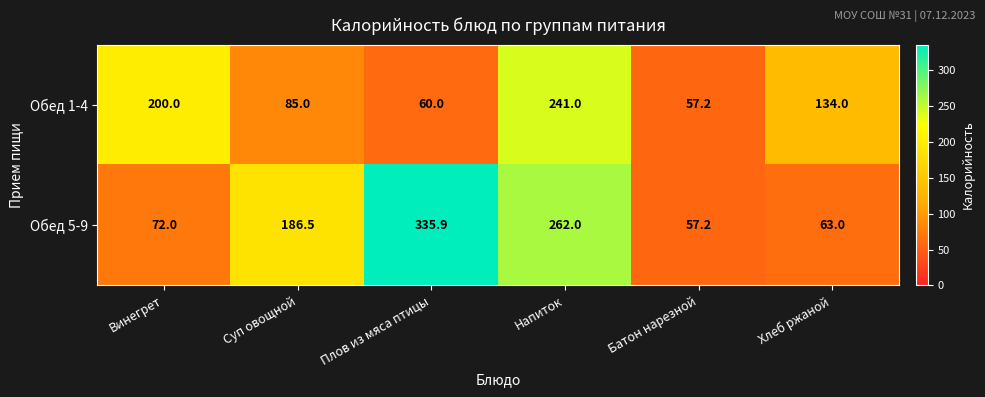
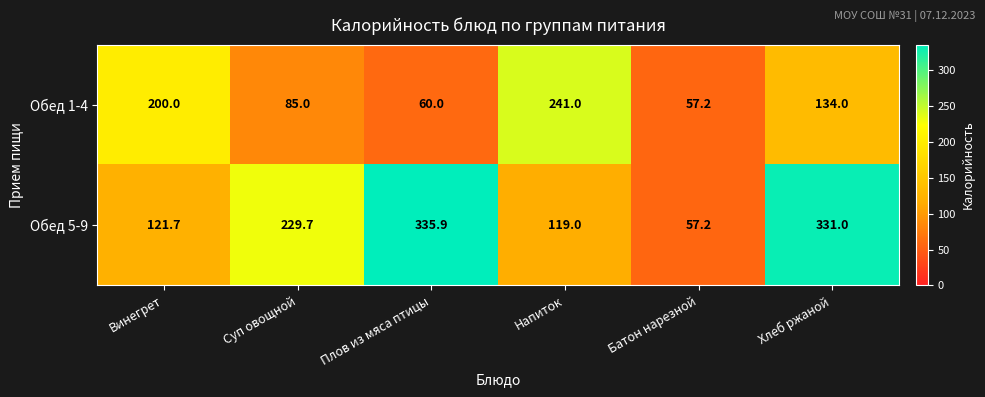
Обед 5-9, Винегрет: 72.0 -> 121.7
Обед 5-9, Суп овощной: 186.5 -> 229.7
Обед 5-9, Напиток: 262.0 -> 119.0
Обед 5-9, Хлеб ржаной: 63.0 -> 331.0
